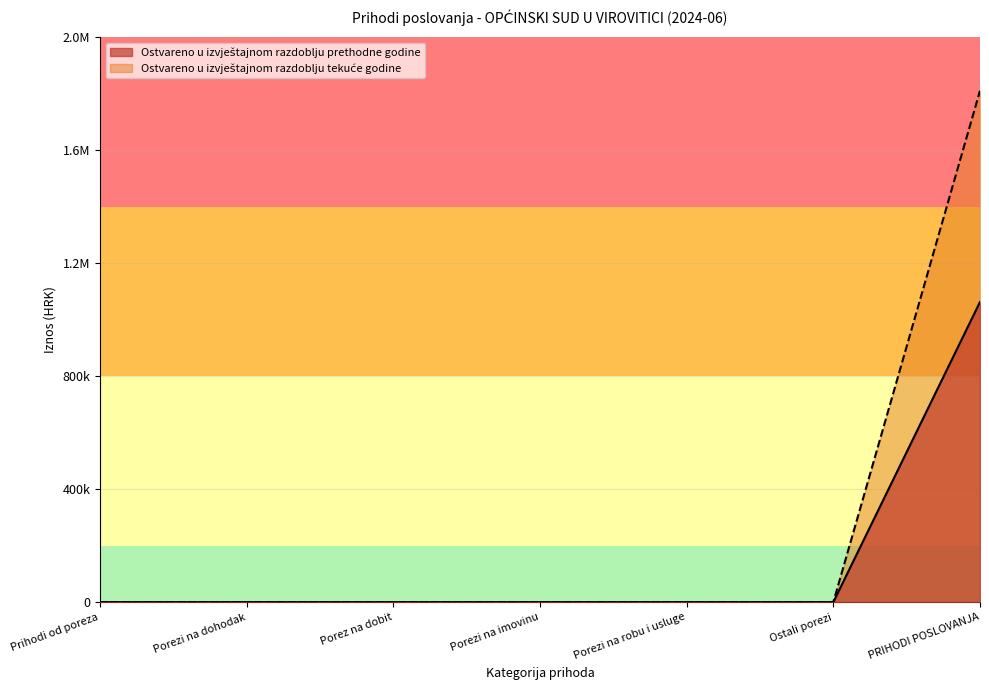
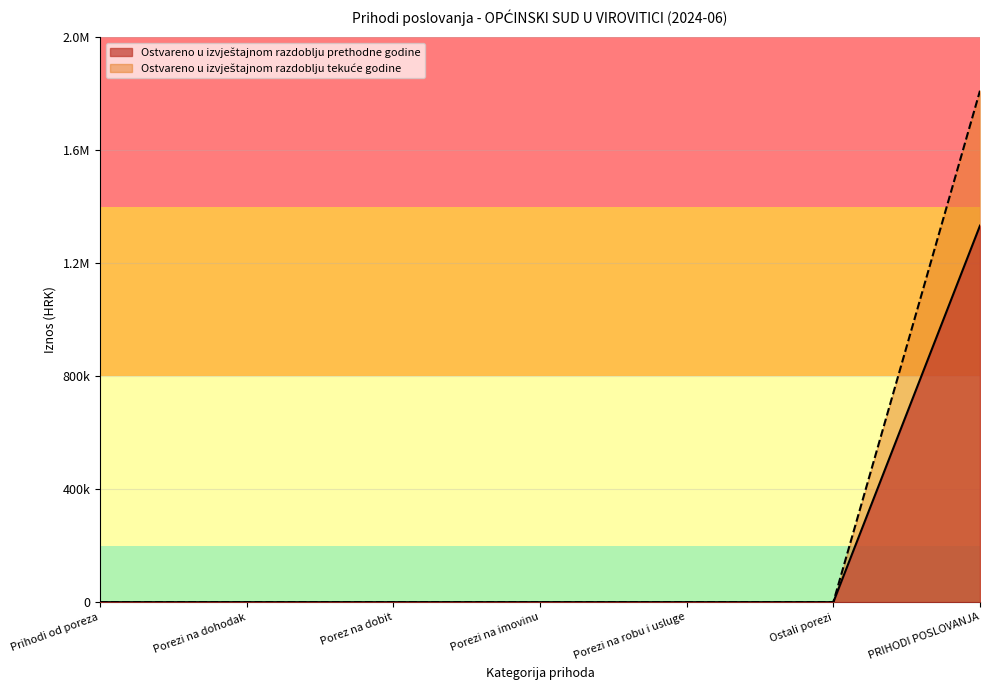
Ostvareno u izvještajnom razdoblju prethodne godine, PRIHODI POSLOVANJA: 1060000 -> 1330000
